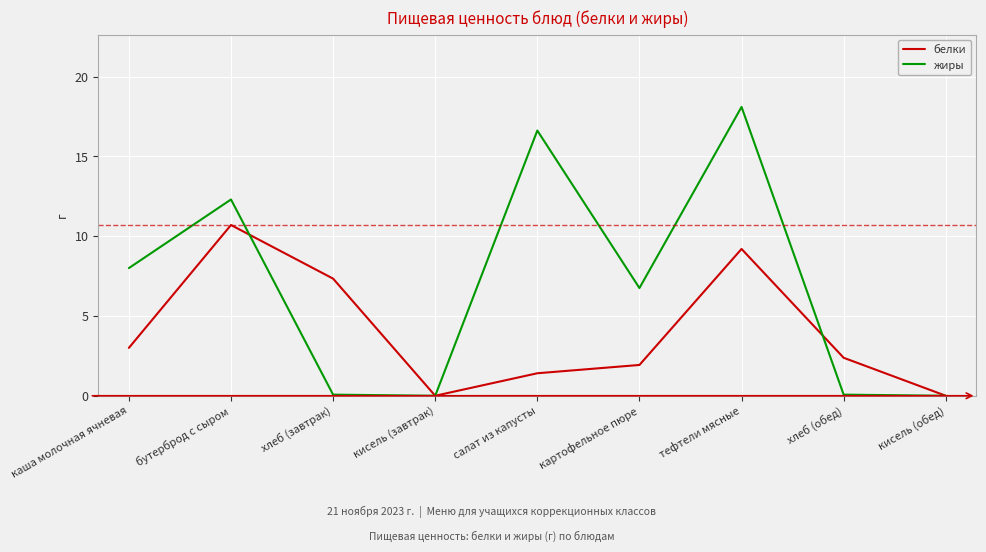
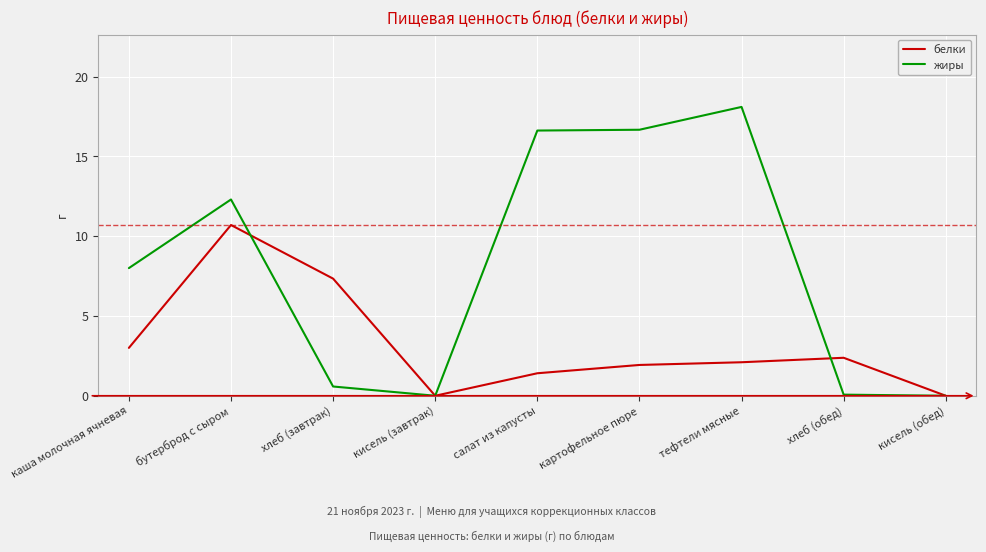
жиры, хлеб (завтрак): 0.1 -> 0.6
жиры, картофельное пюре: 6.8 -> 16.7
белки, тефтели мясные: 9.2 -> 2.1
